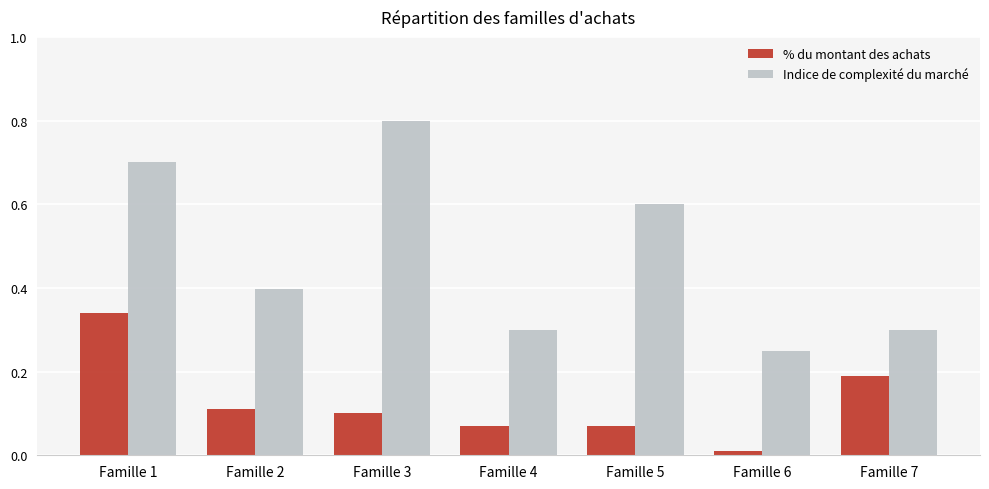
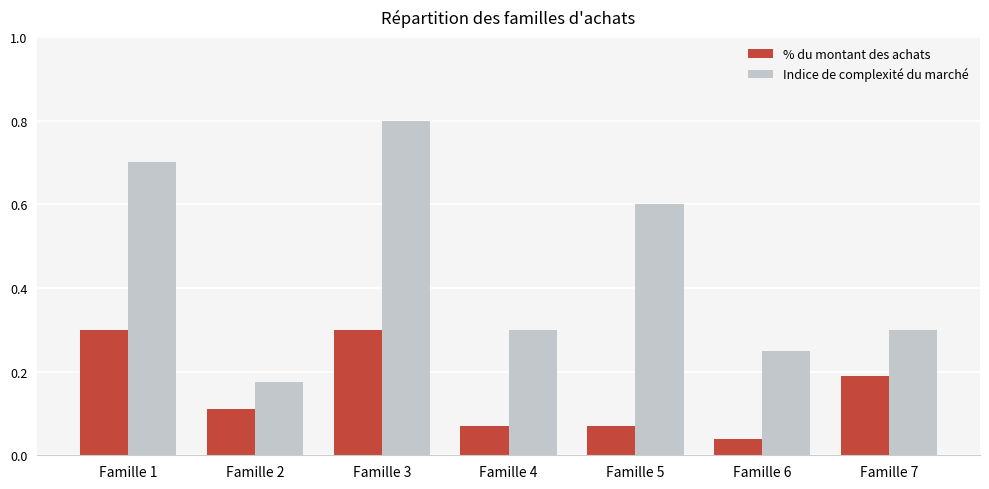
% du montant des achats, Famille 1: 0.34 -> 0.30
Indice de complexité du marché, Famille 2: 0.40 -> 0.18
% du montant des achats, Famille 3: 0.1 -> 0.3
% du montant des achats, Famille 6: 0.01 -> 0.04
